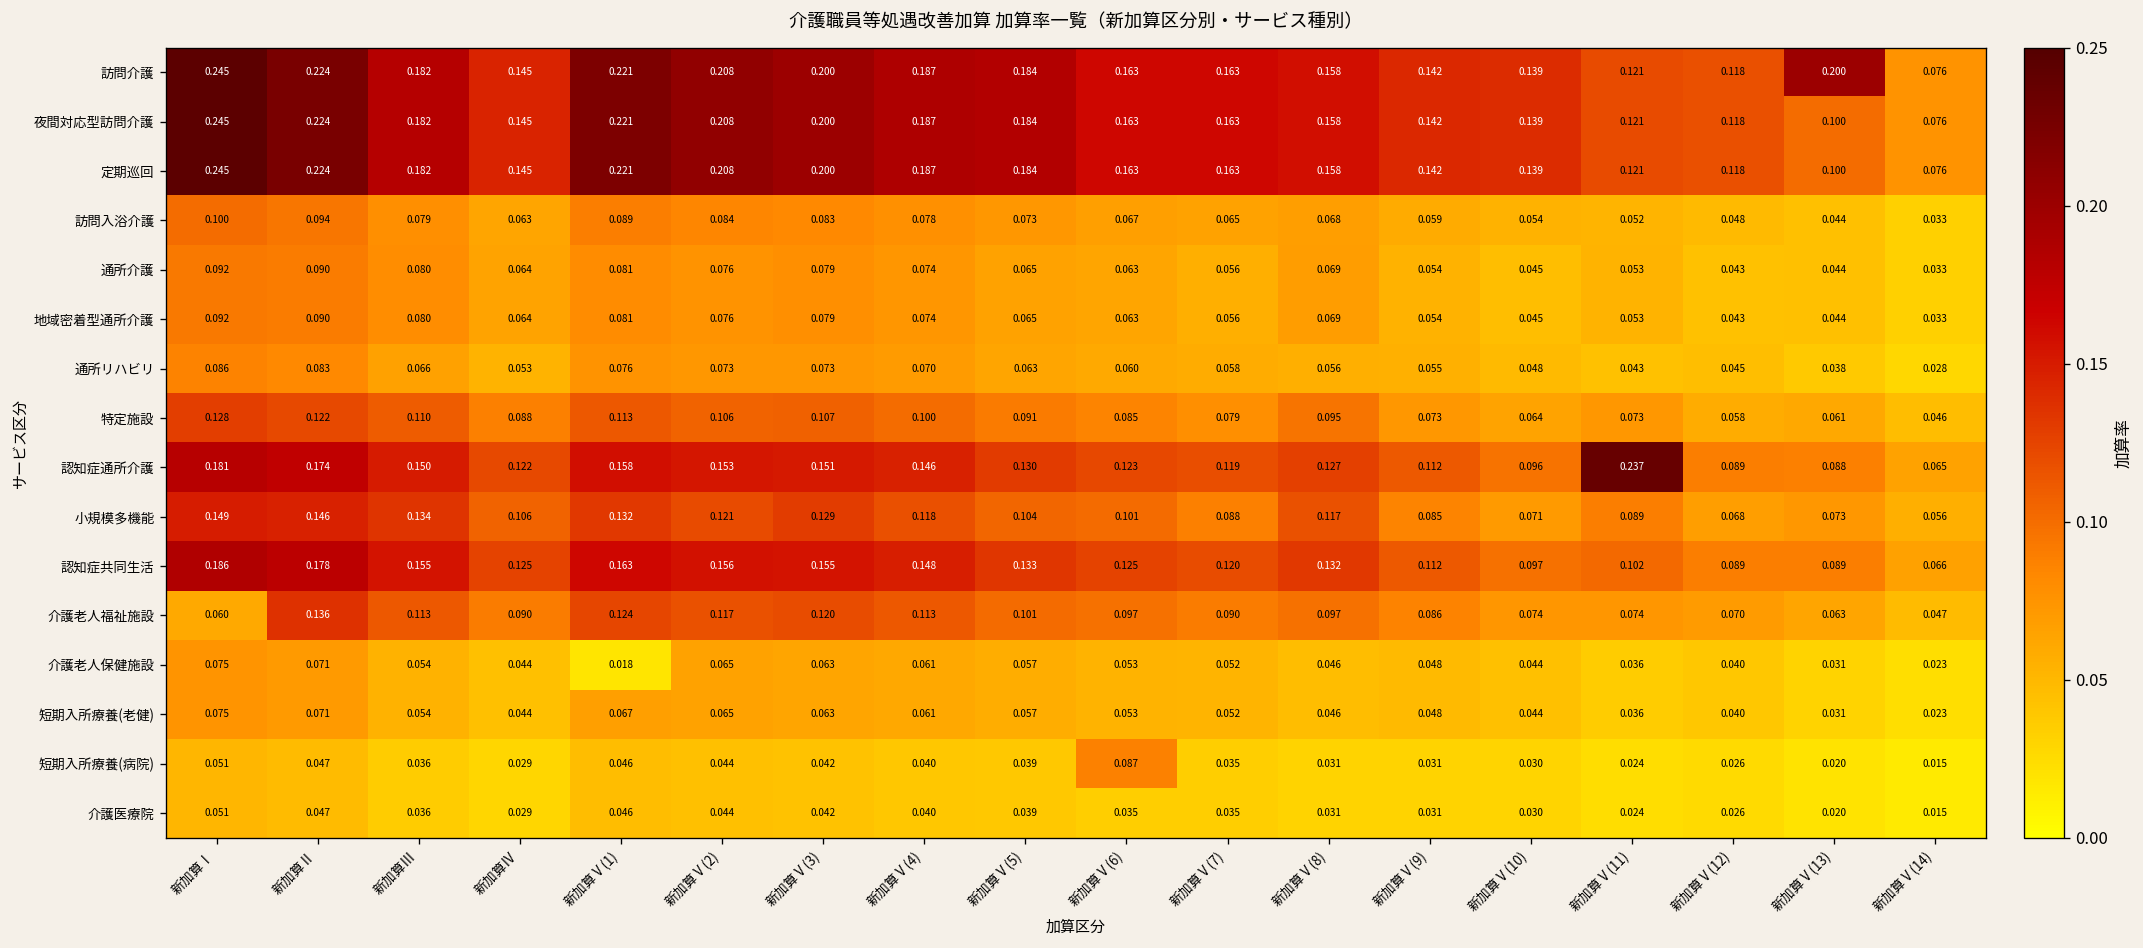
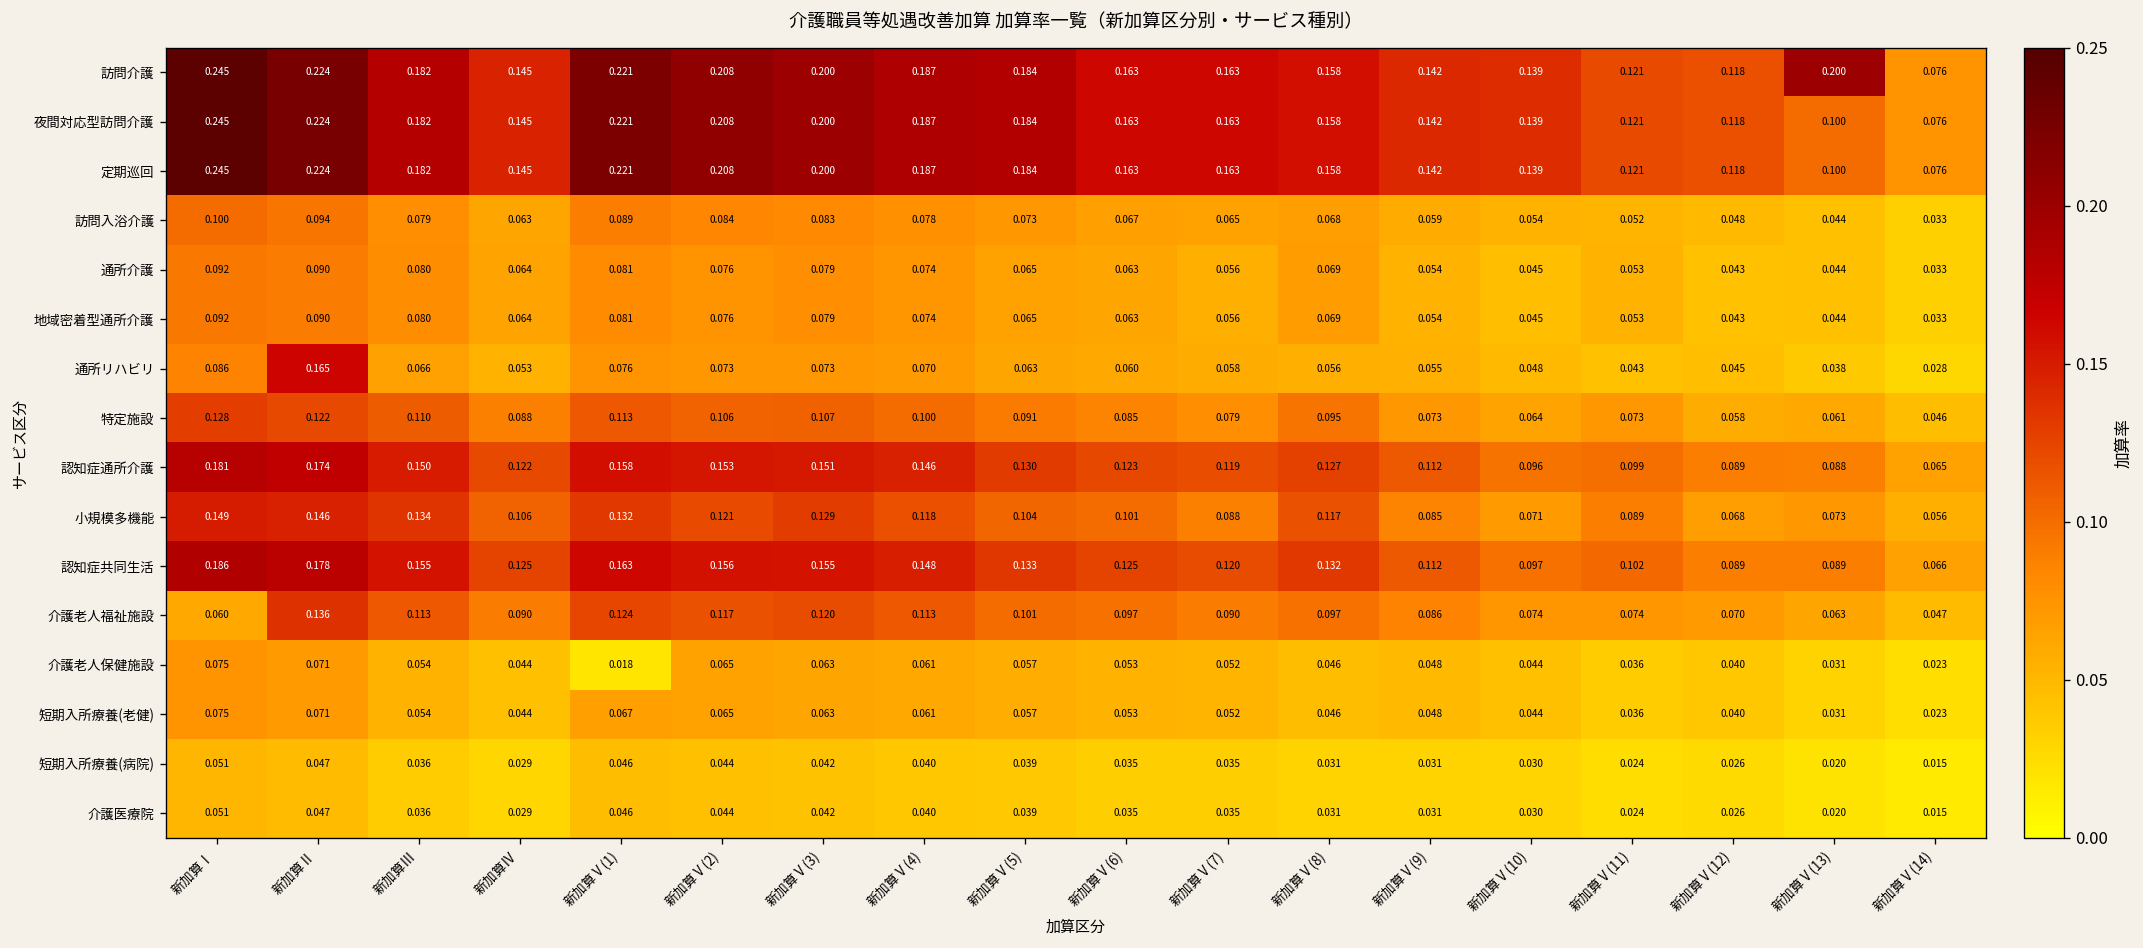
通所リハビリ, 新加算Ⅱ: 0.083 -> 0.165
認知症通所介護, 新加算Ⅴ(11): 0.237 -> 0.099
短期入所療養(病院), 新加算Ⅴ(6): 0.087 -> 0.035
